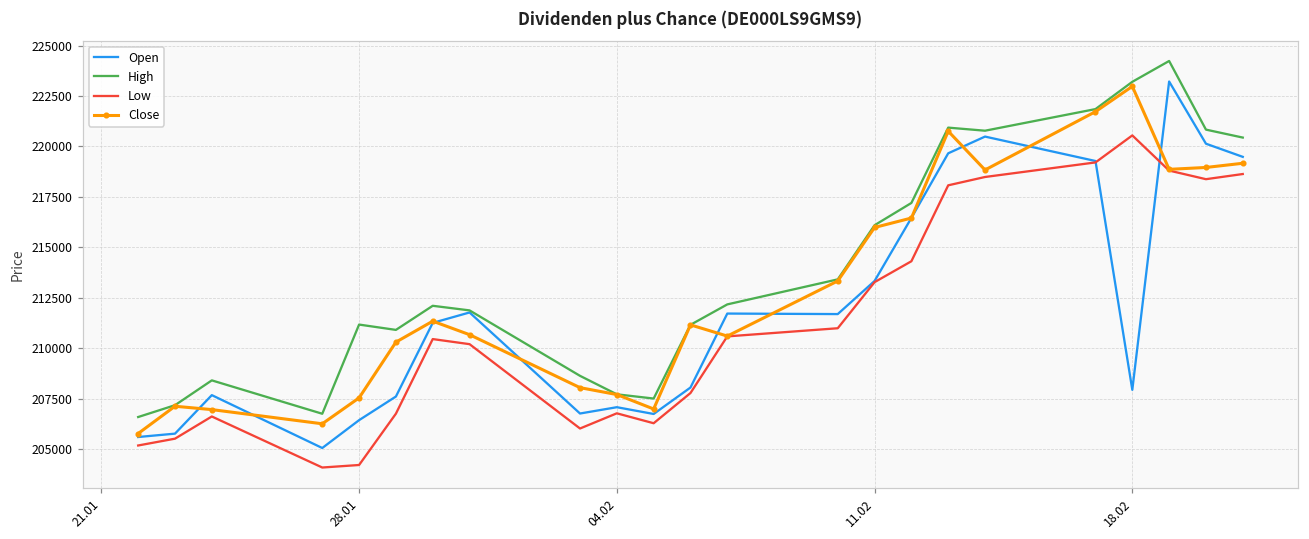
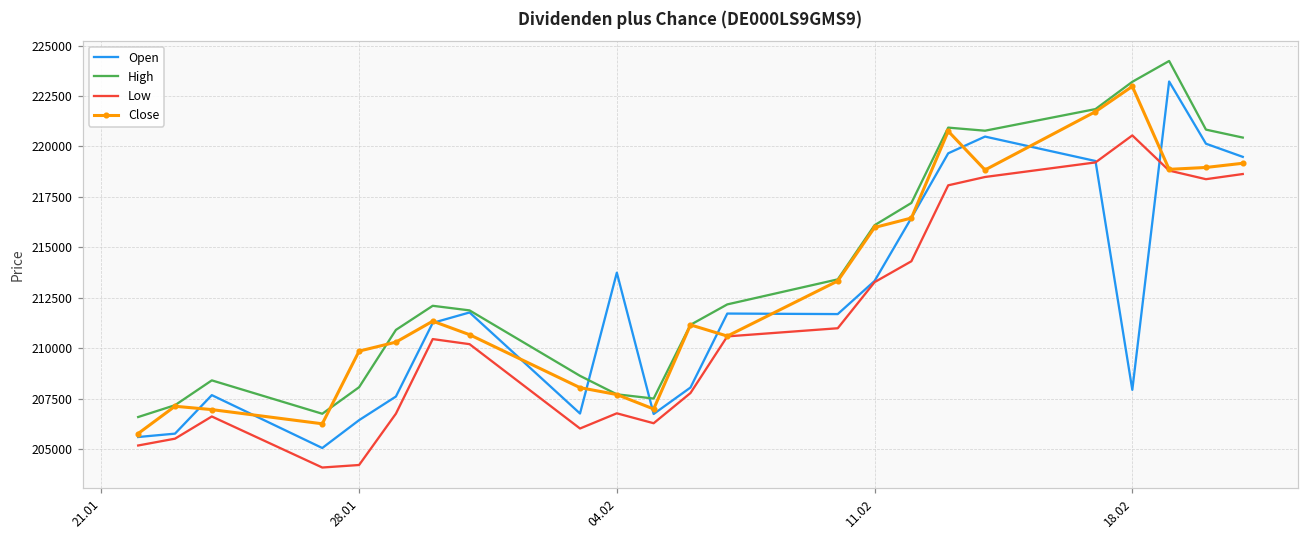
High, 28.01: 211200 -> 208100
Close, 28.01: 207500 -> 209900
Open, 04.02: 207100 -> 213700
